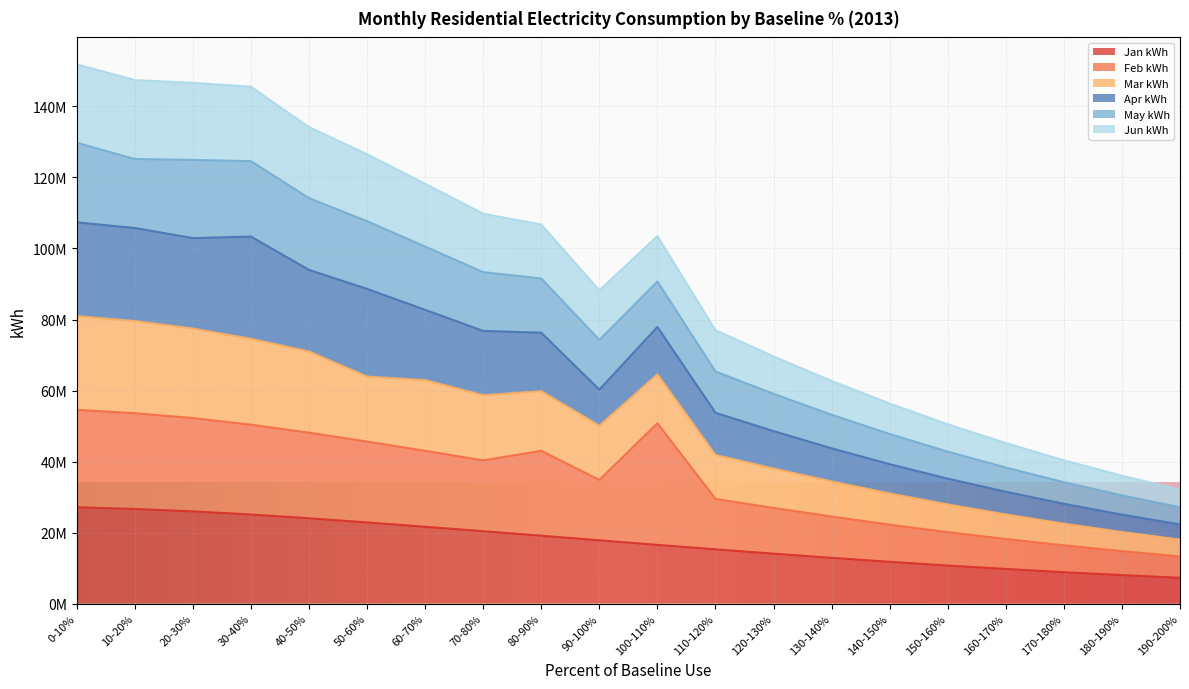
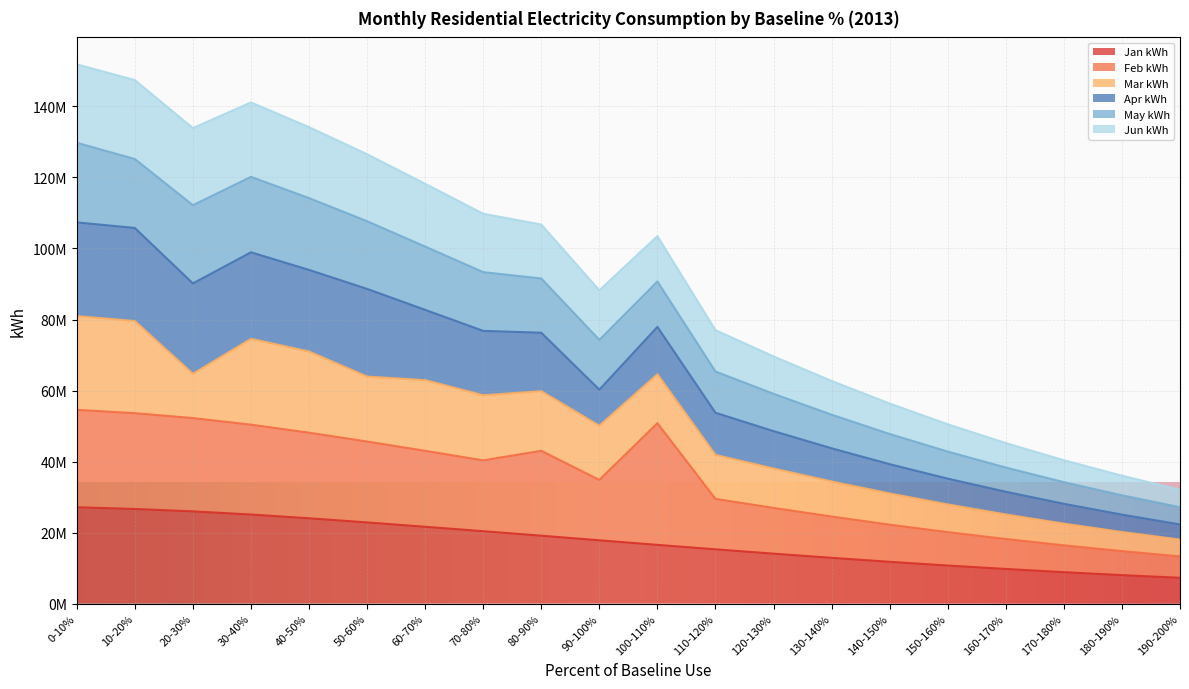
Mar kWh, 20-30%: 25000000 -> 12000000
Apr kWh, 30-40%: 29000000 -> 24000000
